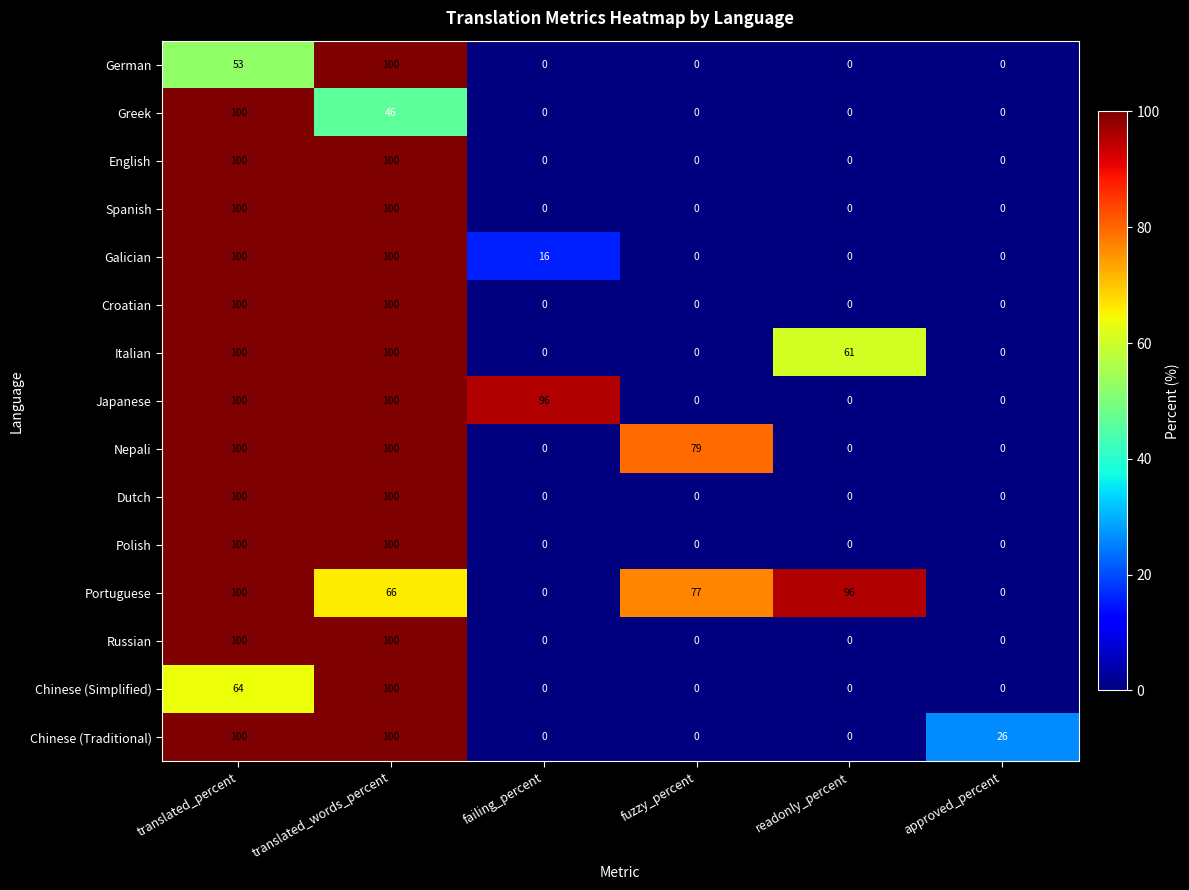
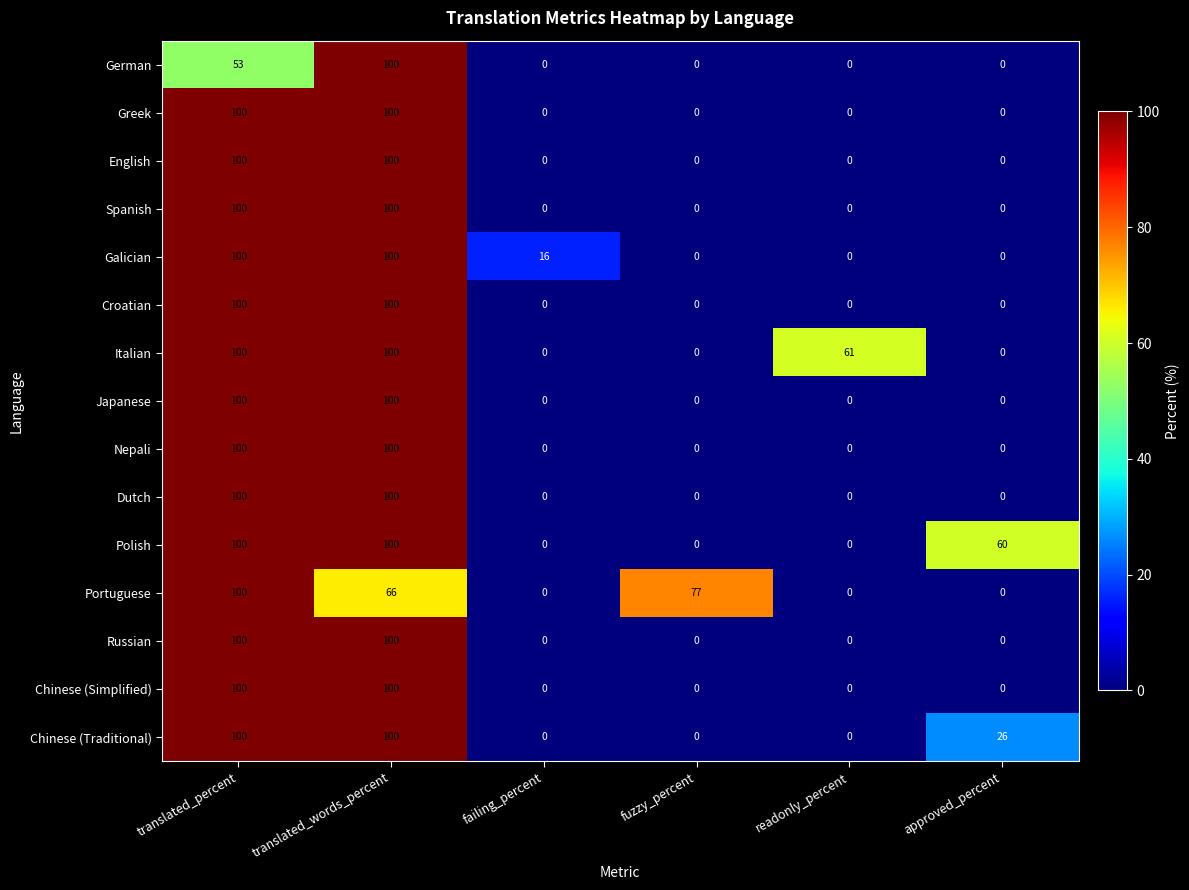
Greek, translated_words_percent: 46 -> 100
Japanese, failing_percent: 96 -> 0
Nepali, fuzzy_percent: 79 -> 0
Polish, approved_percent: 0 -> 60
Portuguese, readonly_percent: 96 -> 0
Chinese (Simplified), translated_percent: 64 -> 100
